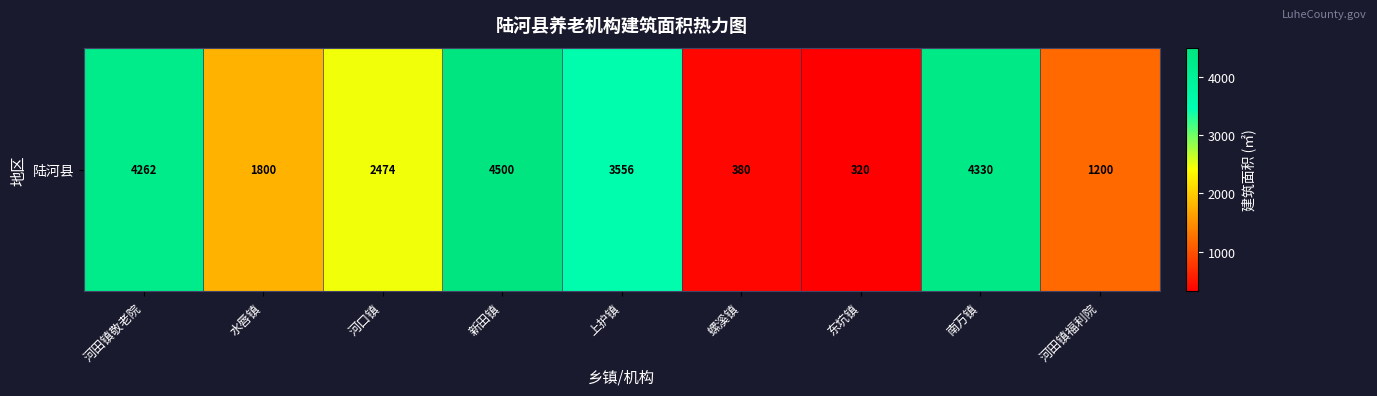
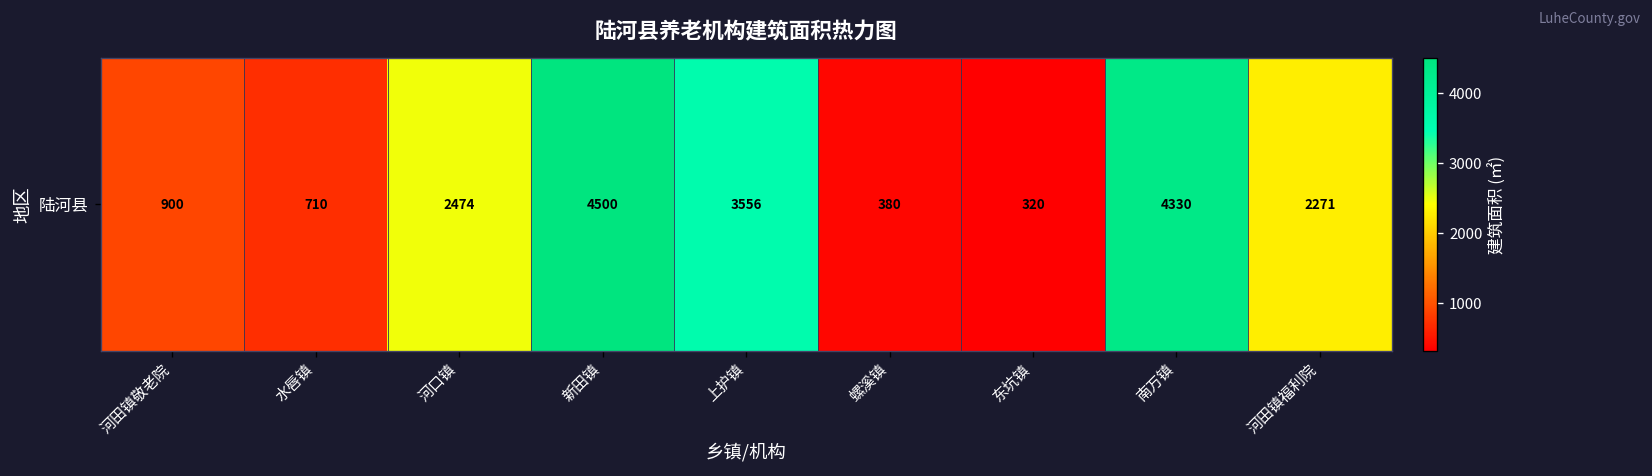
陆河县, 河田镇敬老院: 4262 -> 900
陆河县, 水唇镇: 1800 -> 710
陆河县, 河田镇福利院: 1200 -> 2271
